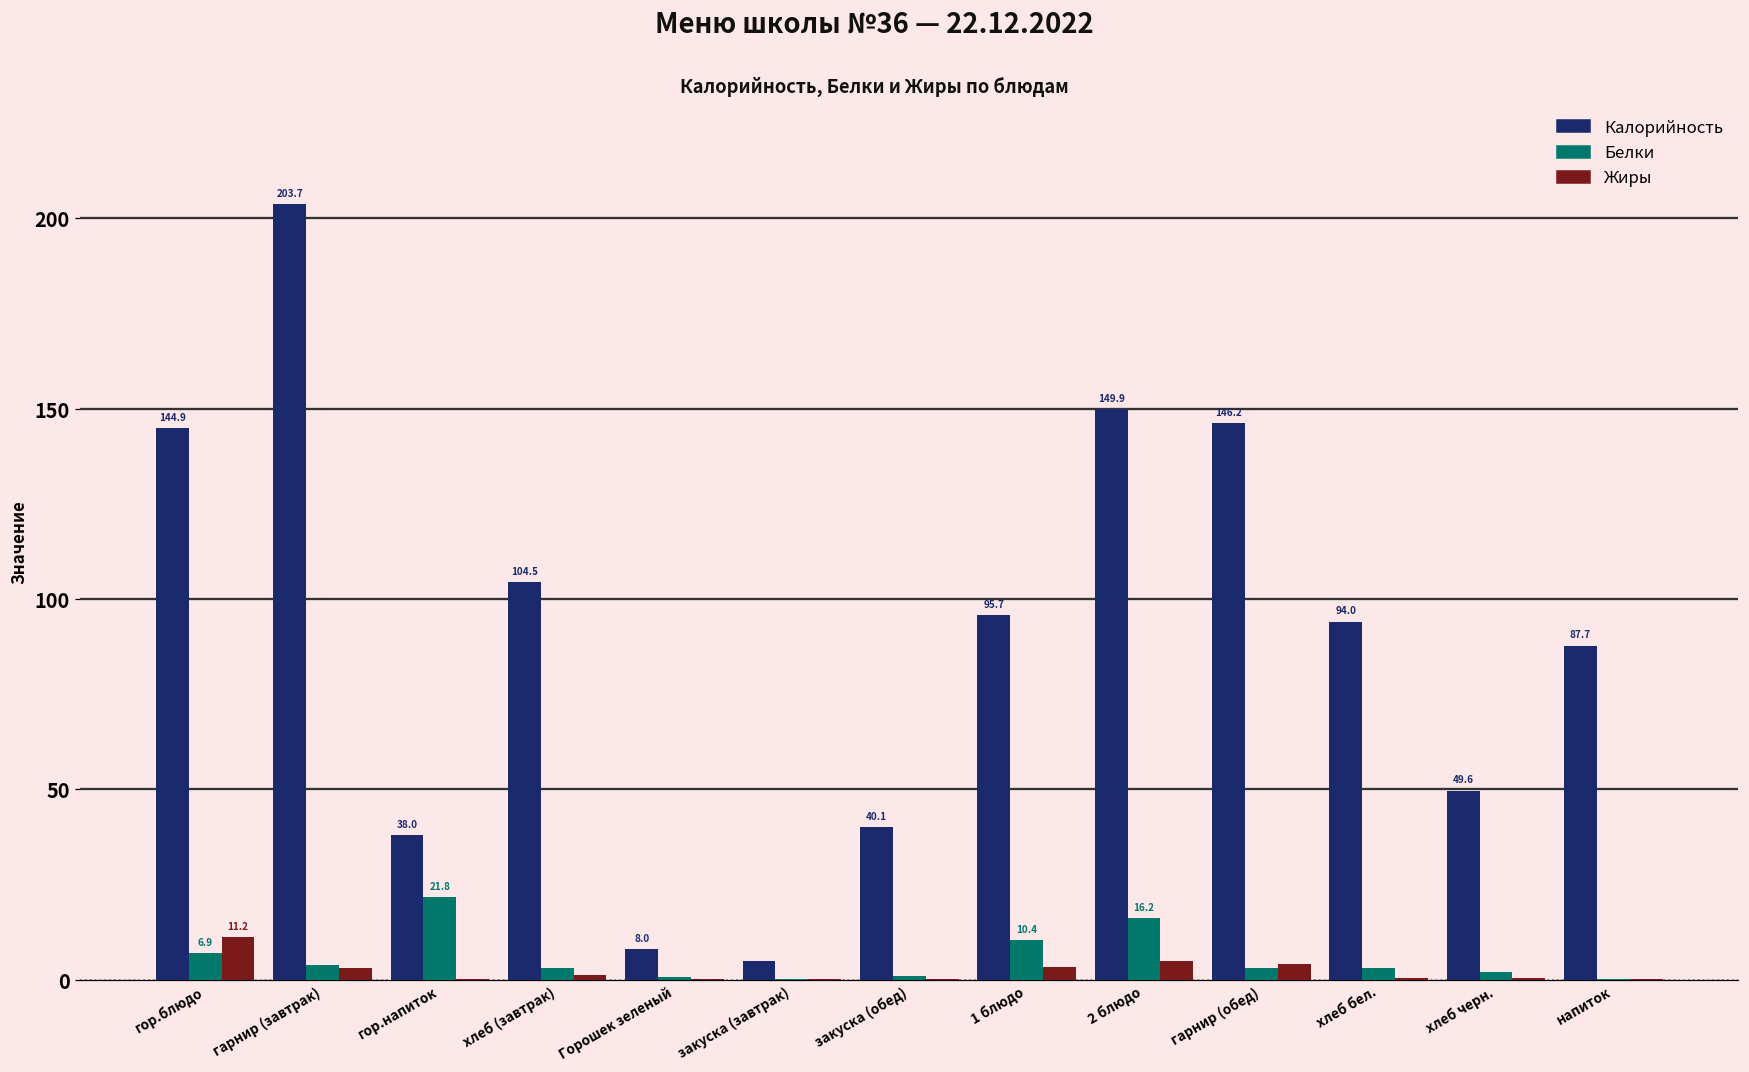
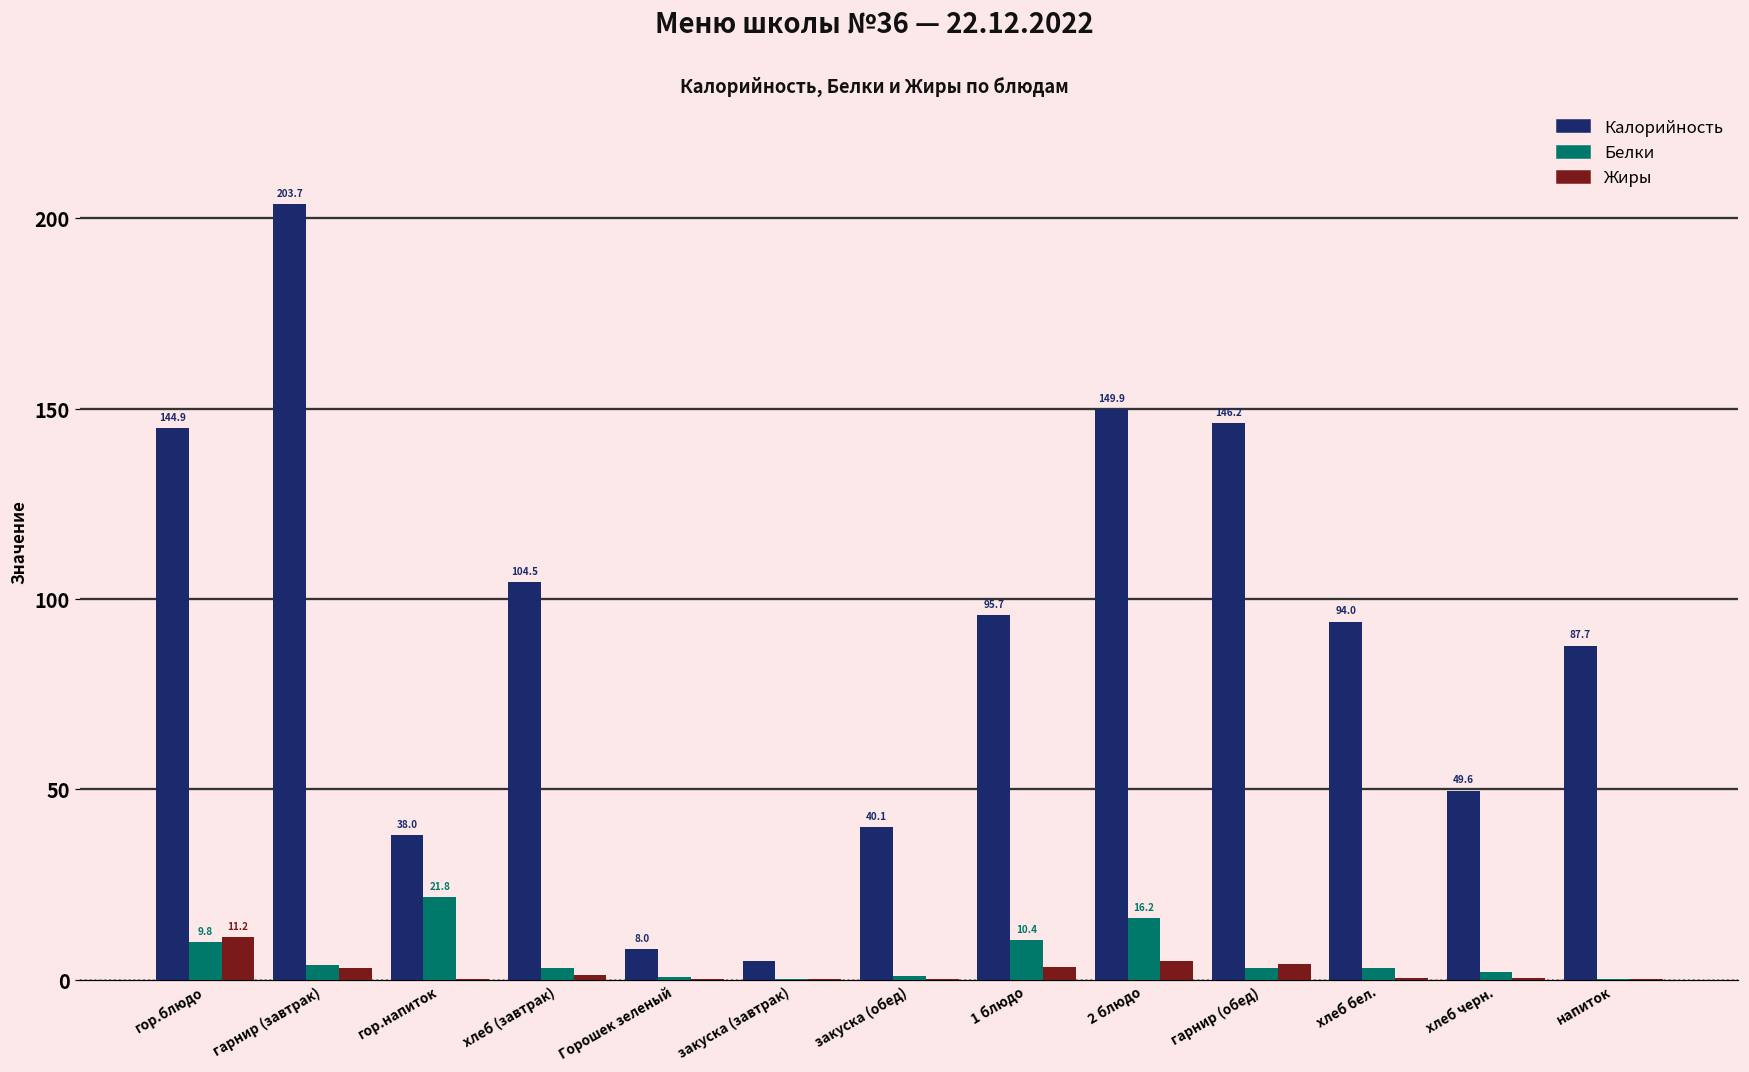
Белки, гор.блюдо: 6.9 -> 9.8
